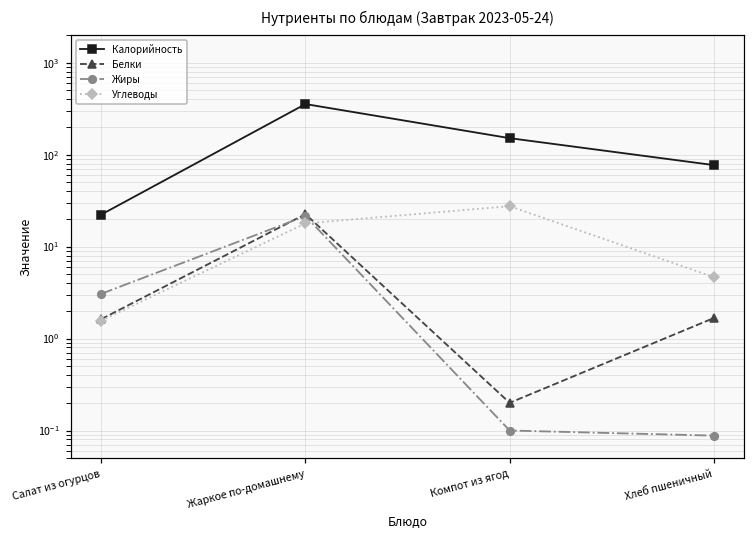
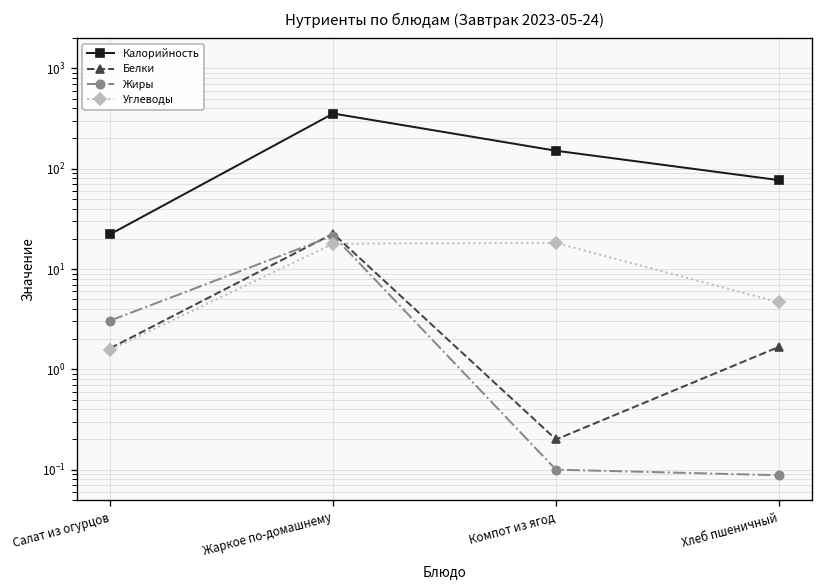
Углеводы, Компот из ягод: 28 -> 18
